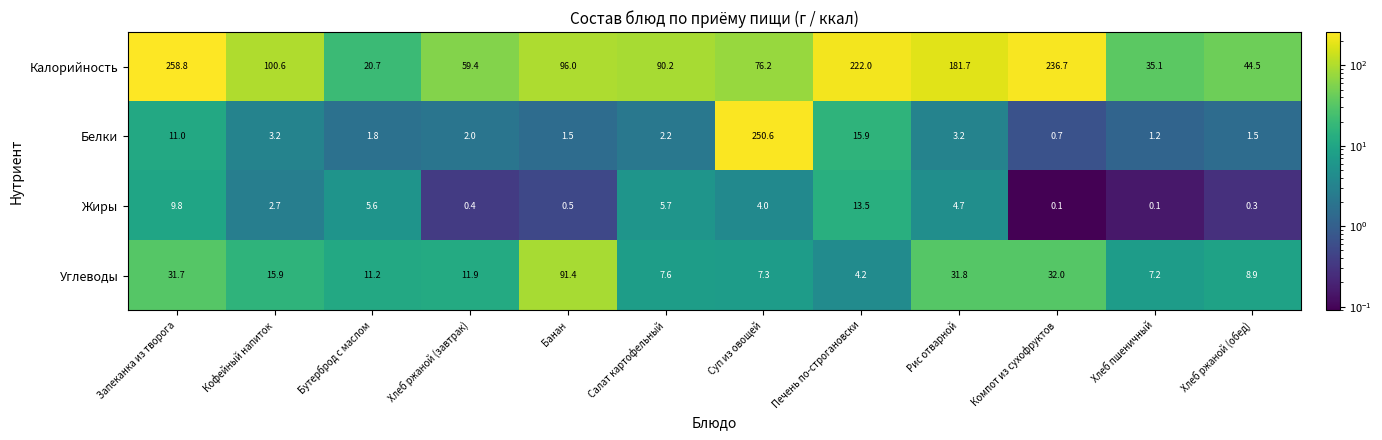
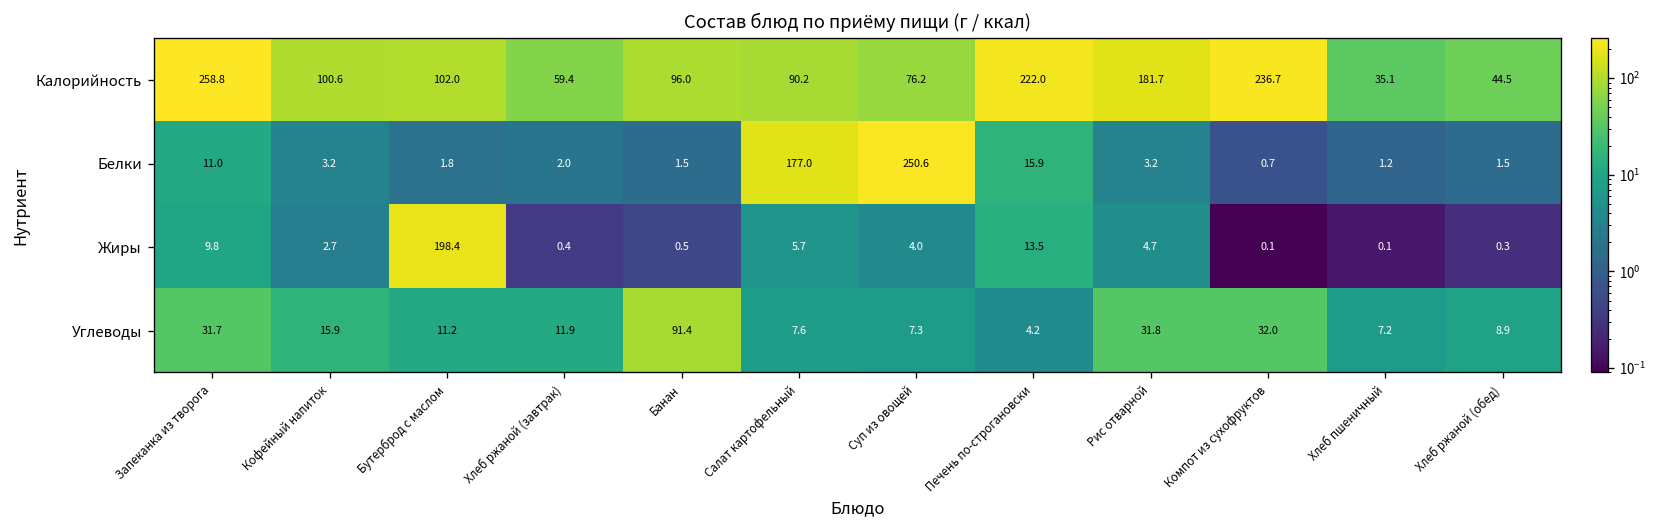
Калорийность, Бутерброд с маслом: 20.7 -> 102.0
Белки, Салат картофельный: 2.2 -> 177.0
Жиры, Бутерброд с маслом: 5.6 -> 198.4
